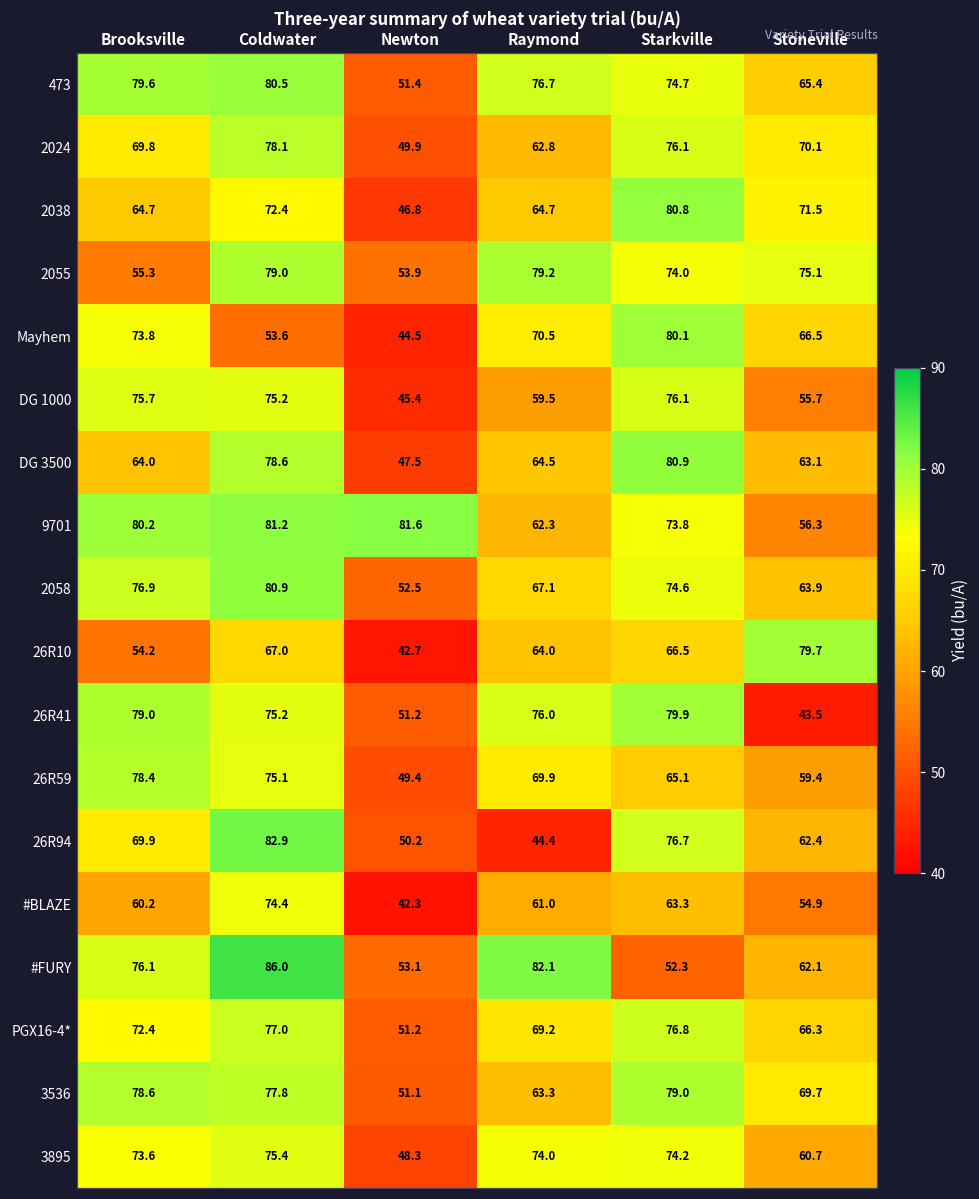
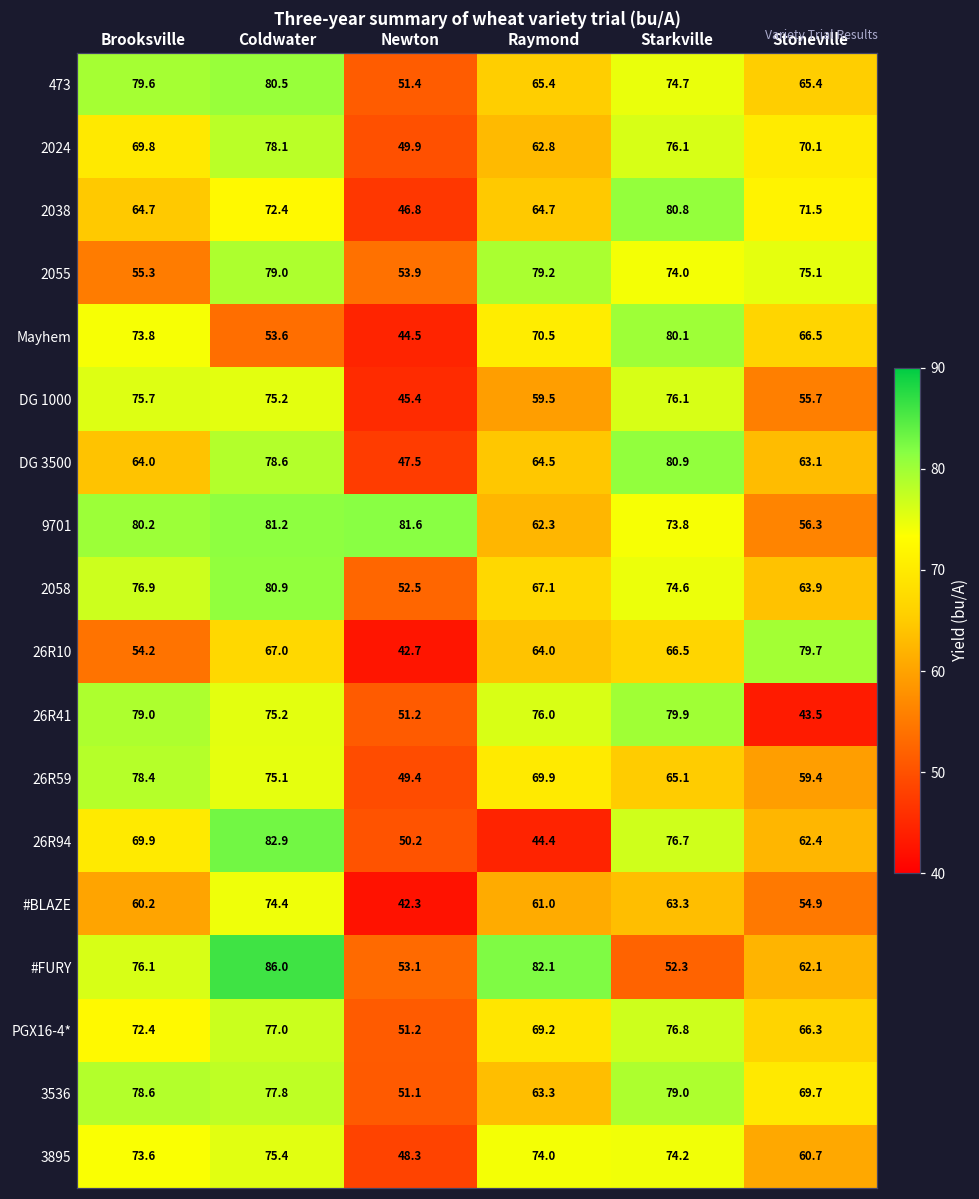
473, Raymond: 76.7 -> 65.4
